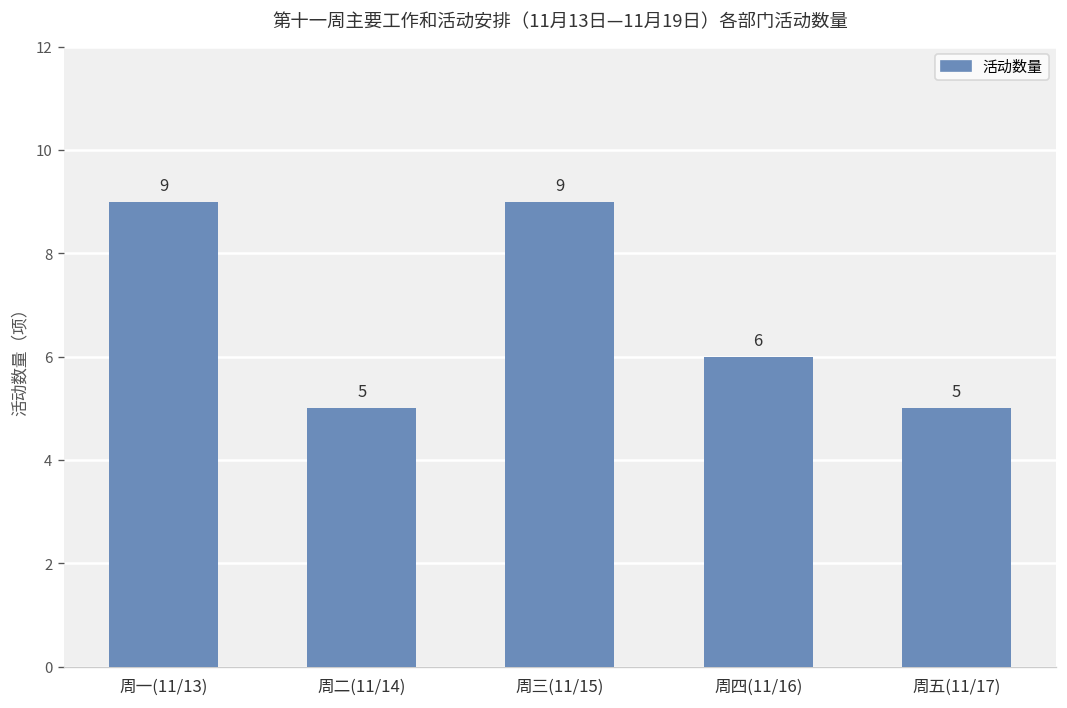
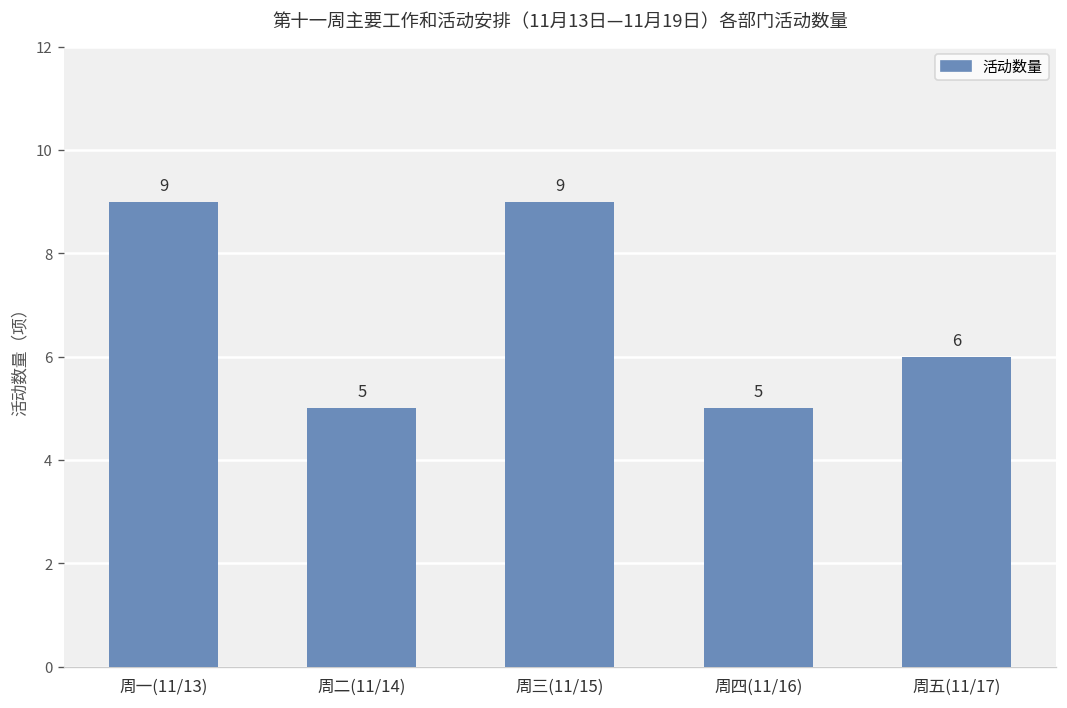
周四(11/16): 6 -> 5
周五(11/17): 5 -> 6
